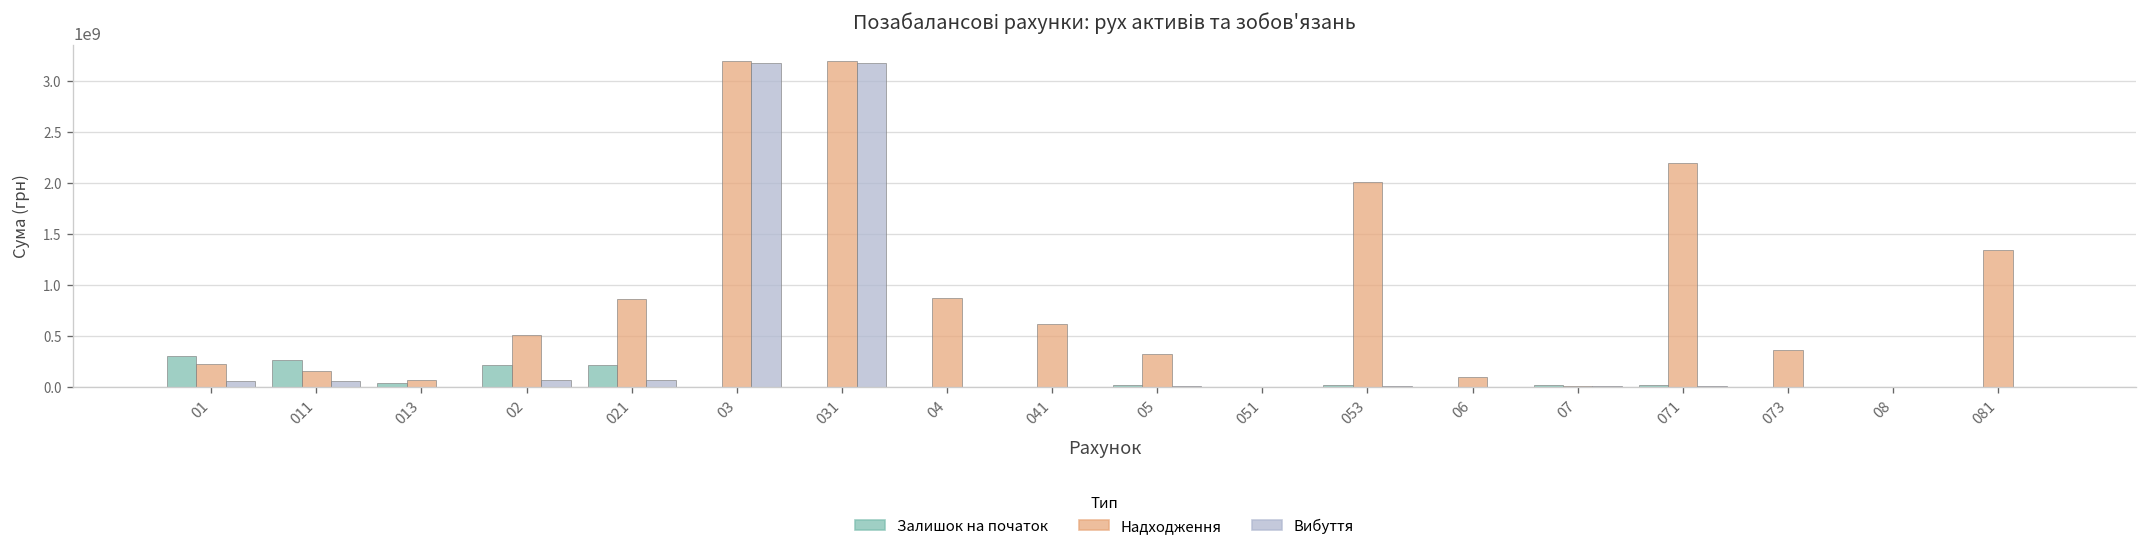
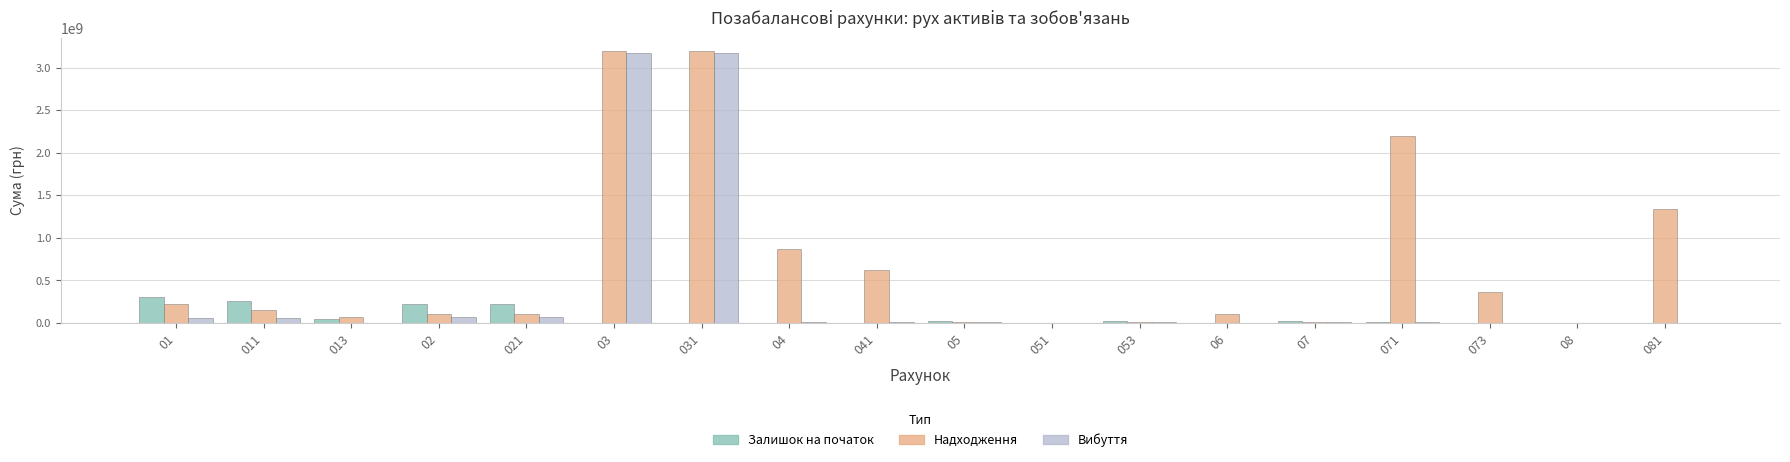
Надходження, 02: 500000000 -> 100000000
Надходження, 021: 900000000 -> 100000000
Надходження, 05: 300000000 -> 0
Надходження, 053: 2000000000 -> 0
